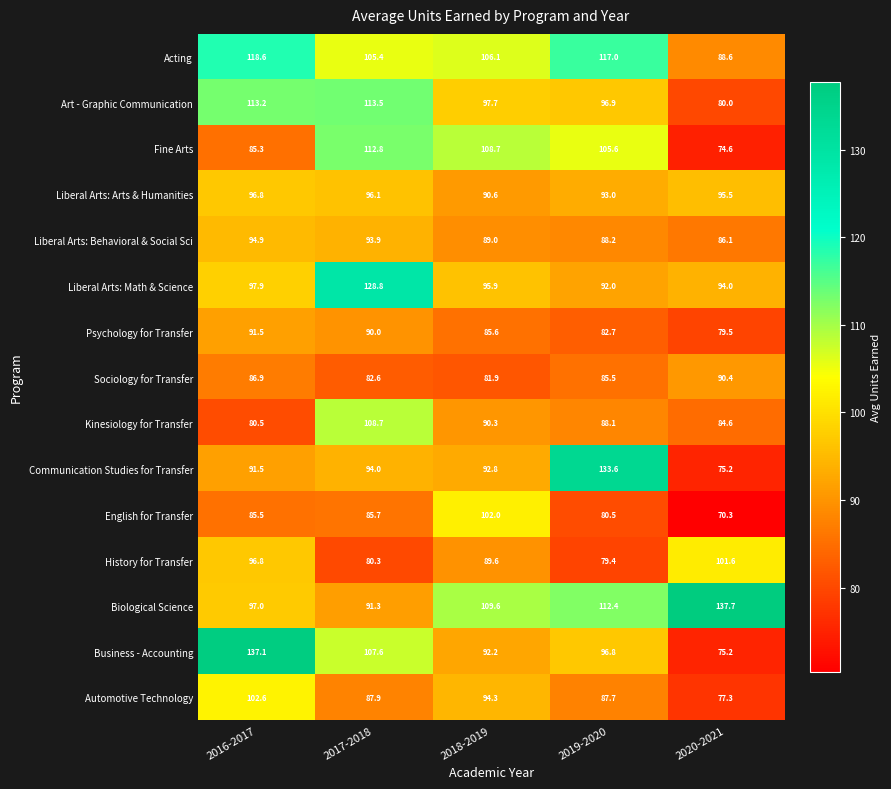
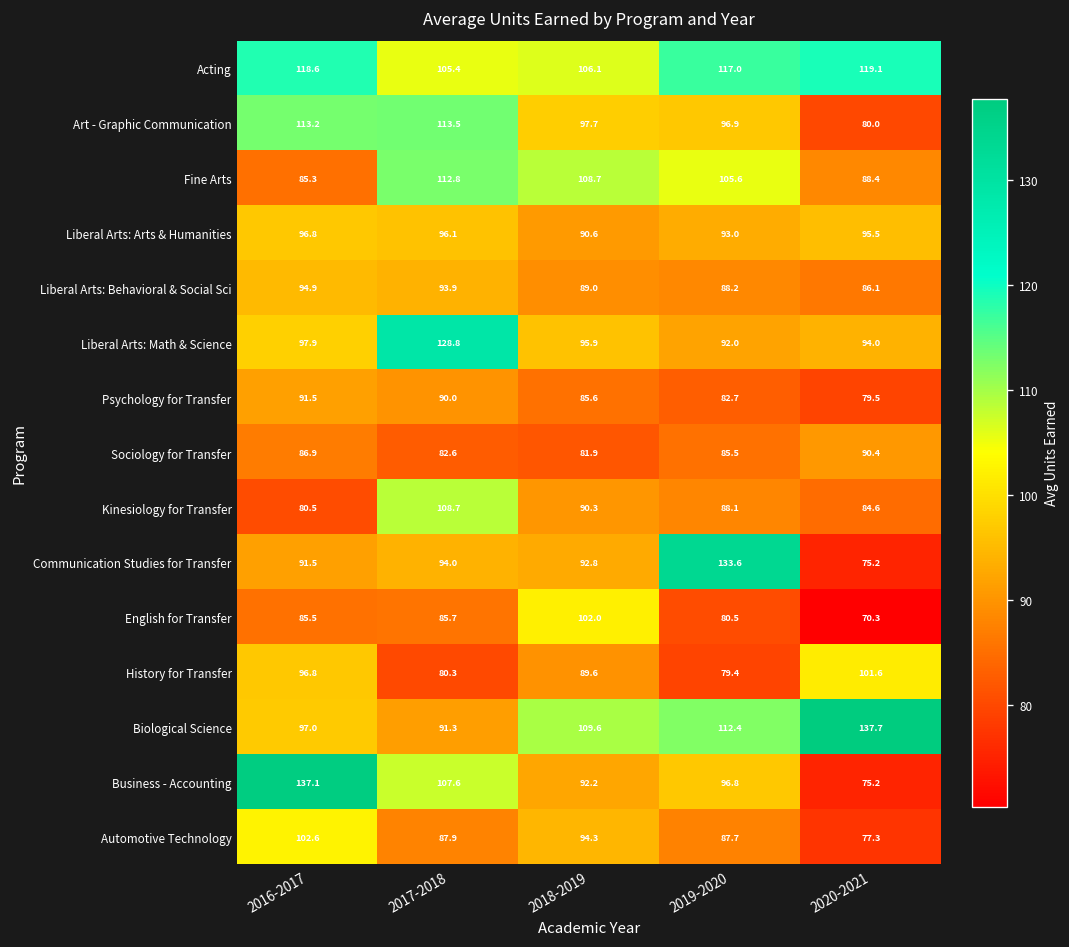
Acting, 2020-2021: 88.6 -> 119.1
Fine Arts, 2020-2021: 74.6 -> 88.4
